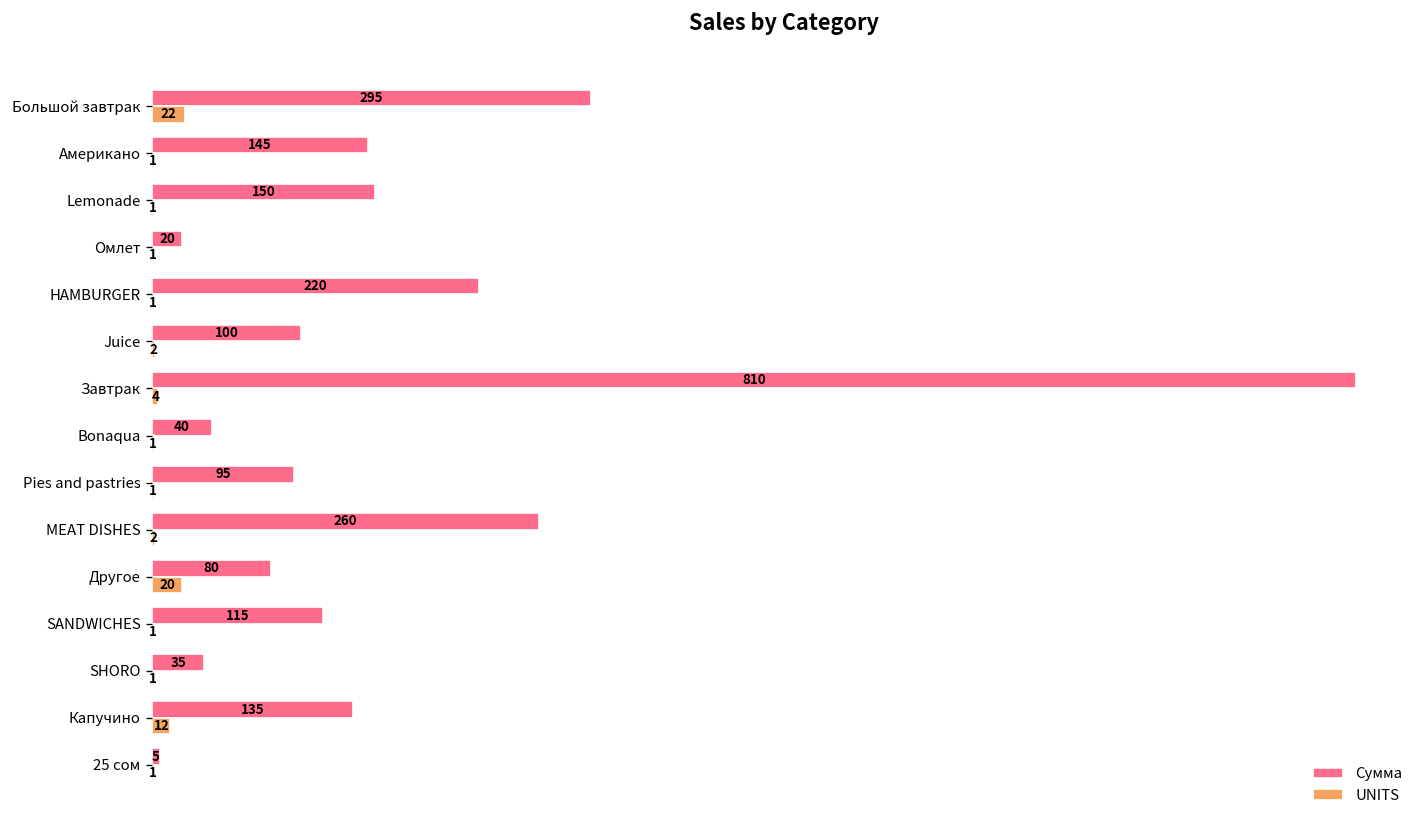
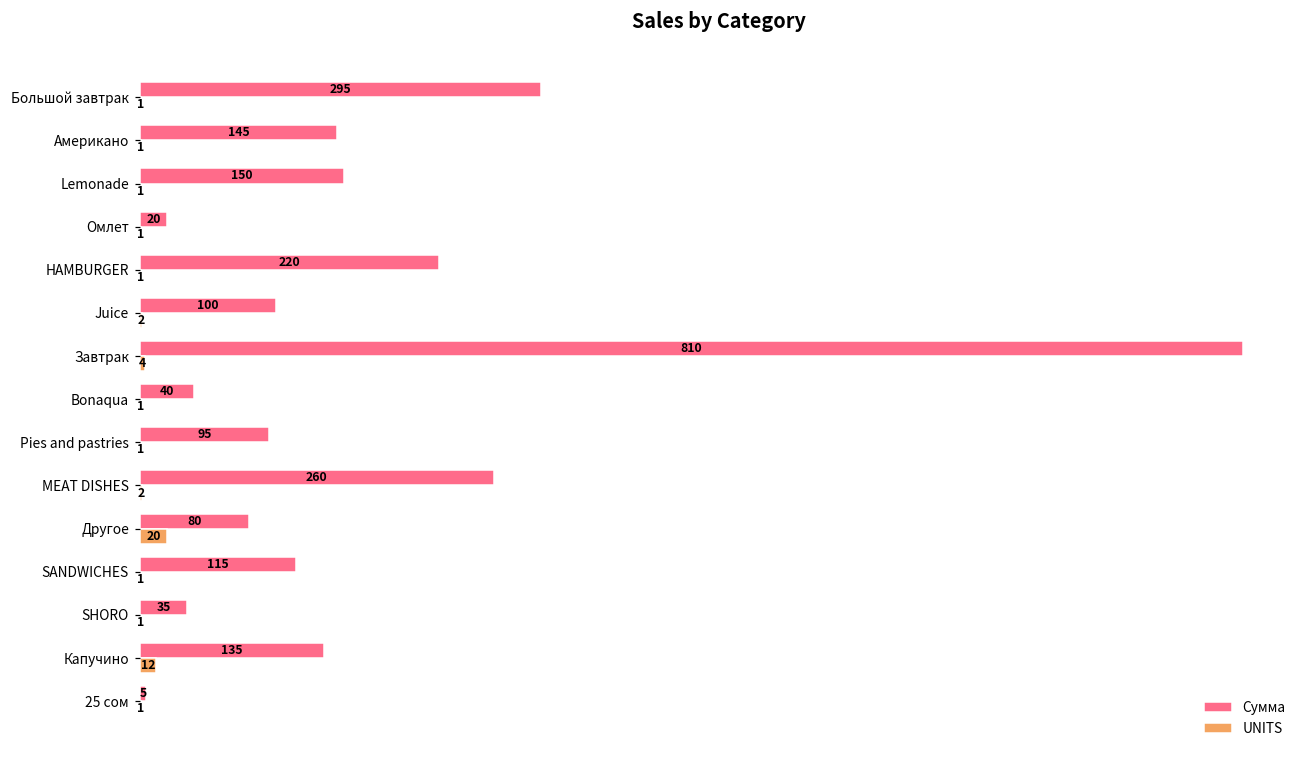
UNITS, Большой завтрак: 22 -> 1
